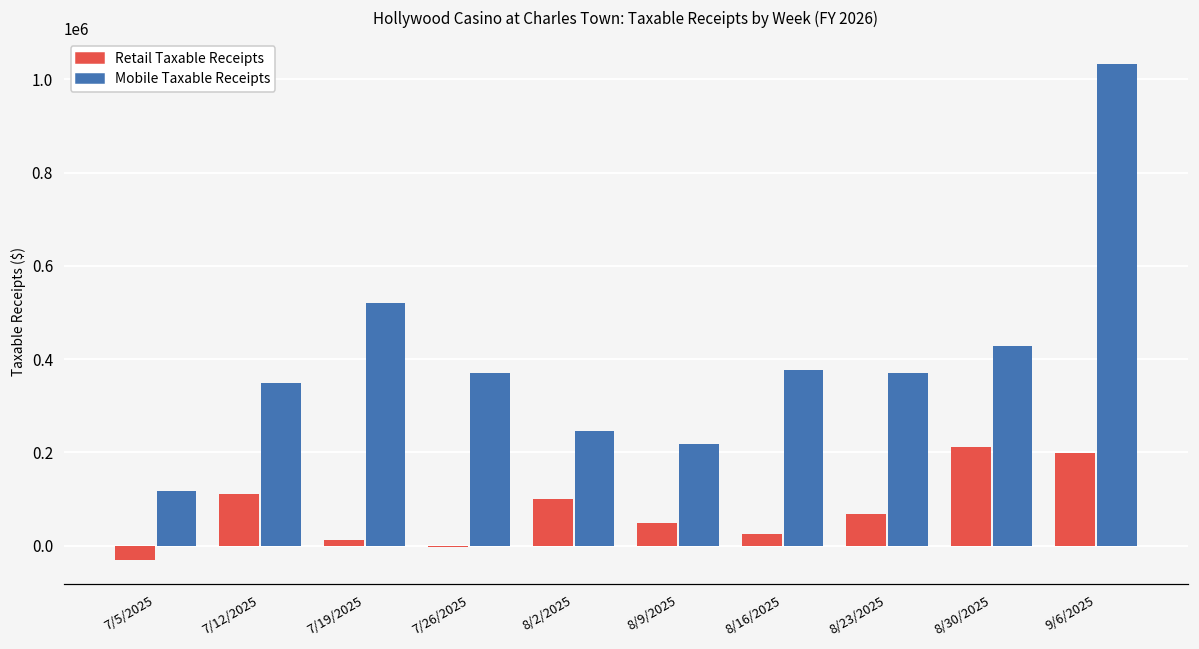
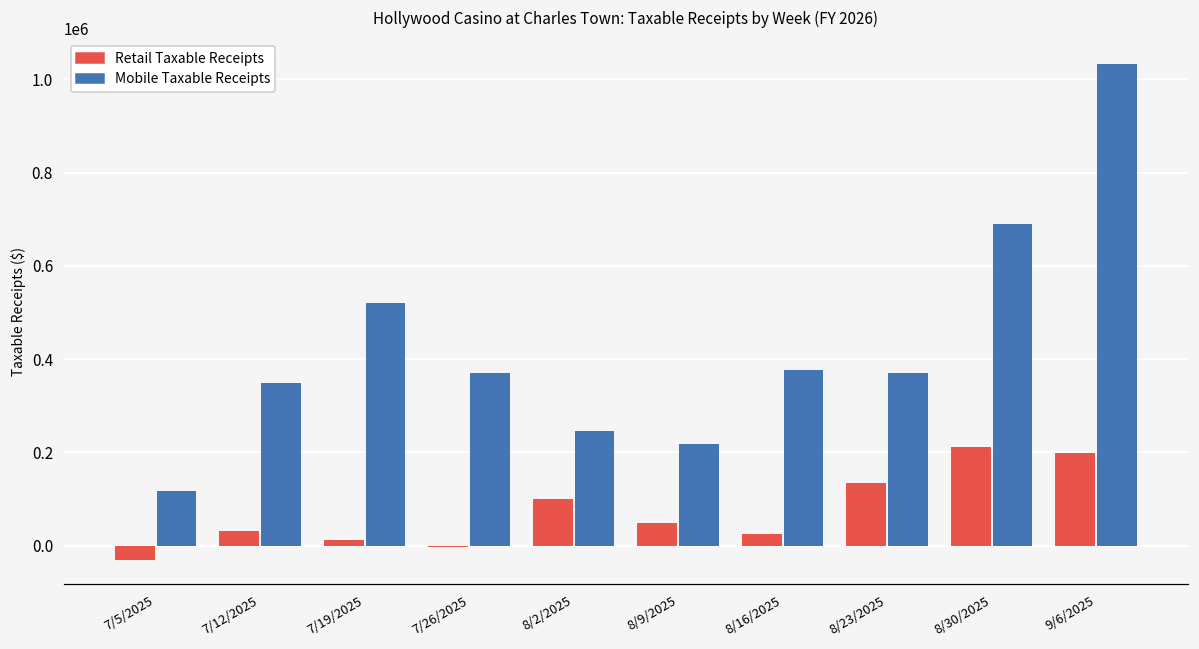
Retail Taxable Receipts, 7/12/2025: 110000 -> 30000
Retail Taxable Receipts, 8/23/2025: 70000 -> 130000
Mobile Taxable Receipts, 8/30/2025: 430000 -> 690000
